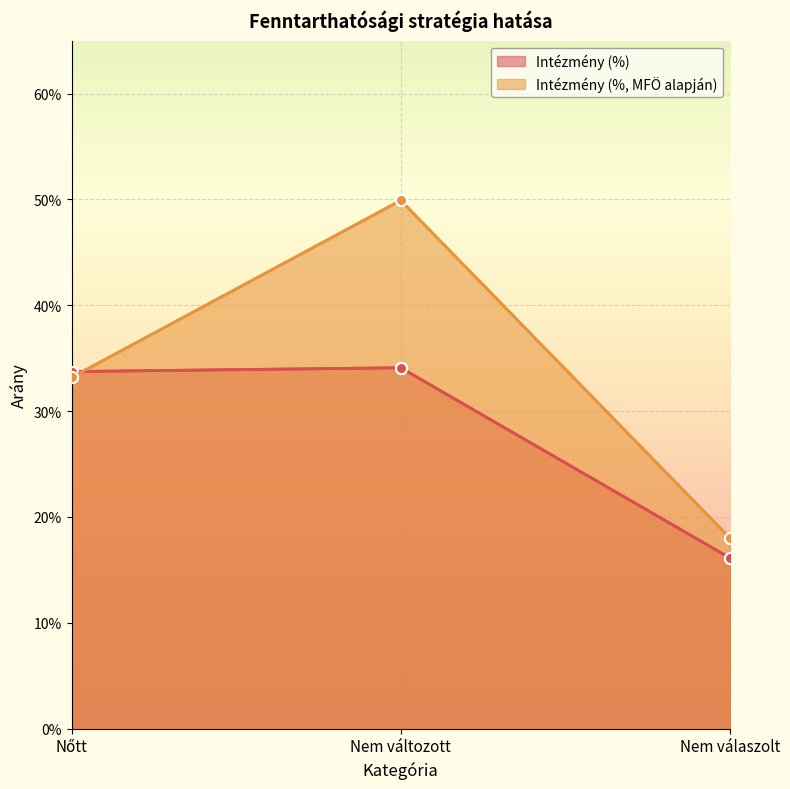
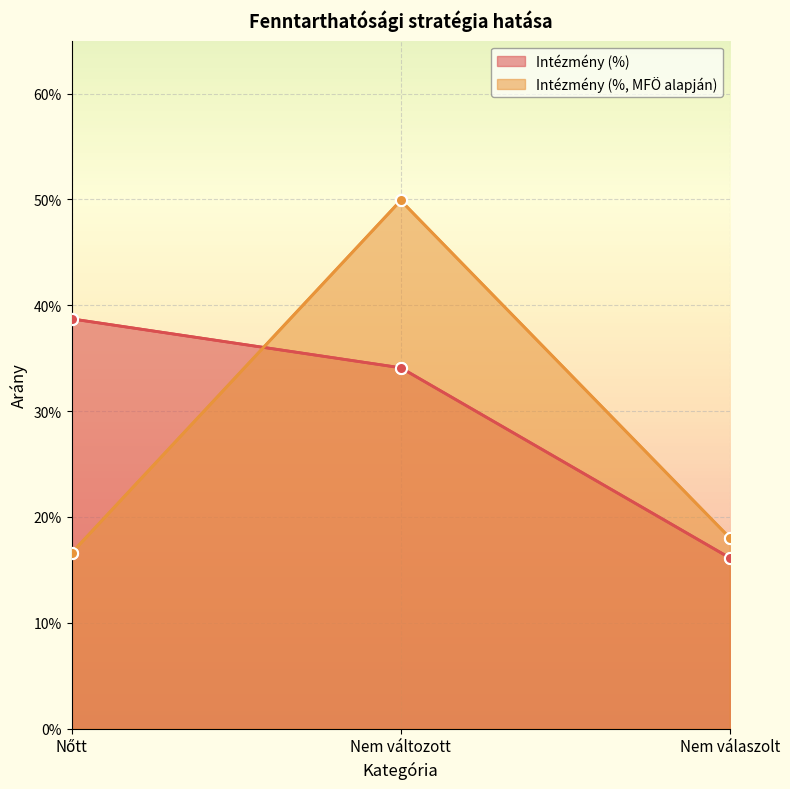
Intézmény (%), Nőtt: 33.7% -> 38.7%
Intézmény (%, MFÖ alapján), Nőtt: 33.2% -> 16.6%
